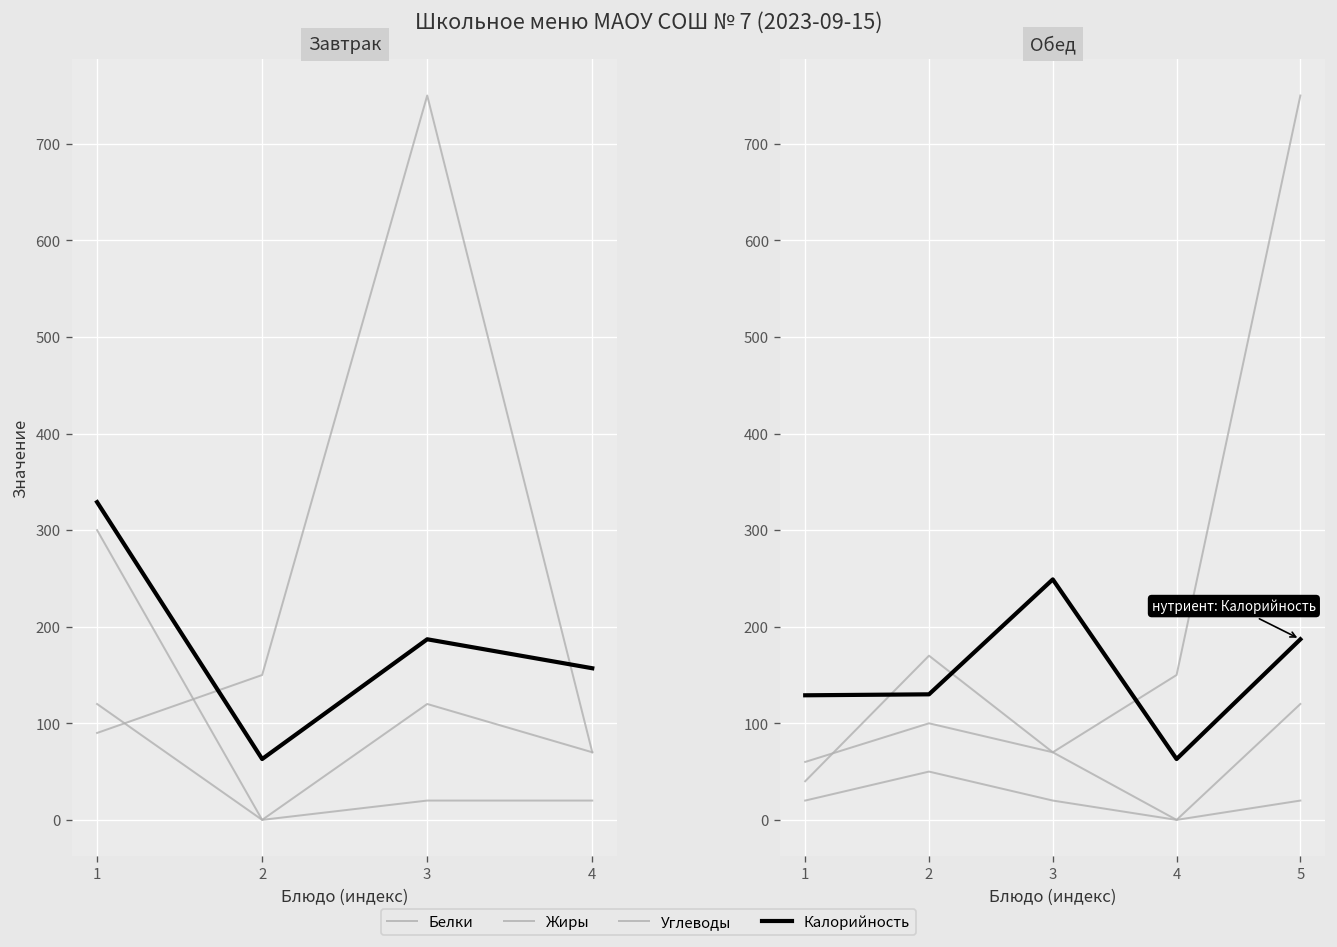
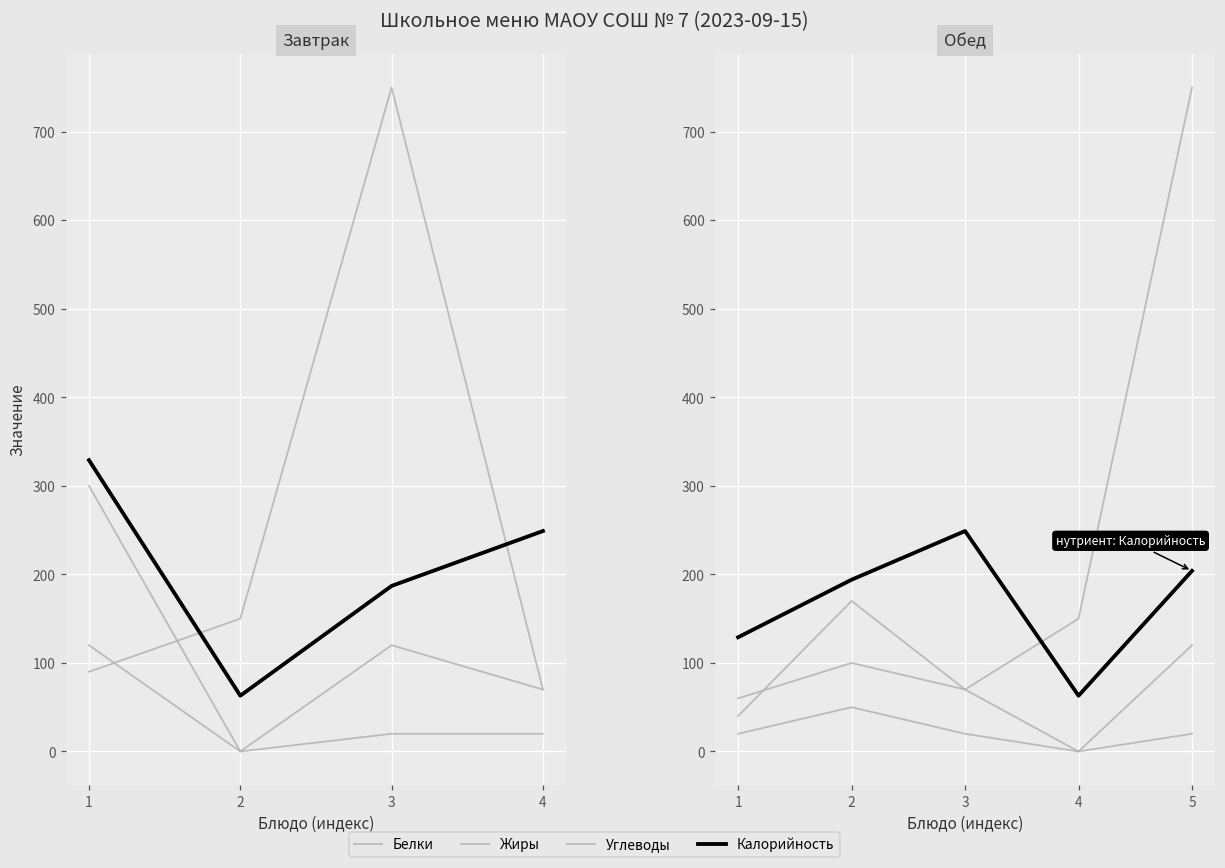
Завтрак, Калорийность, 4: 160 -> 250
Обед, Калорийность, 2: 130 -> 190
Обед, Калорийность, 5: 190 -> 200
